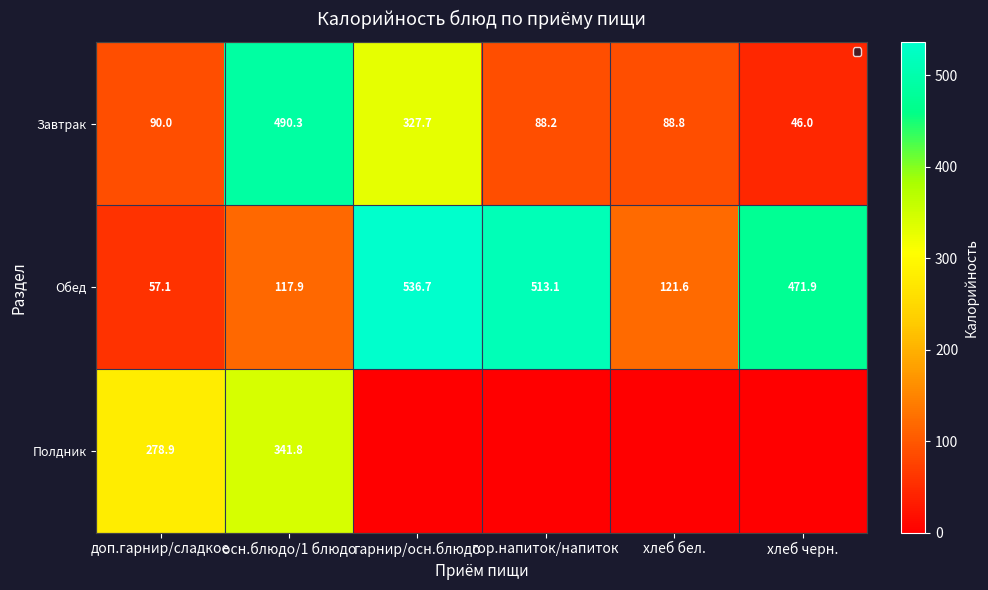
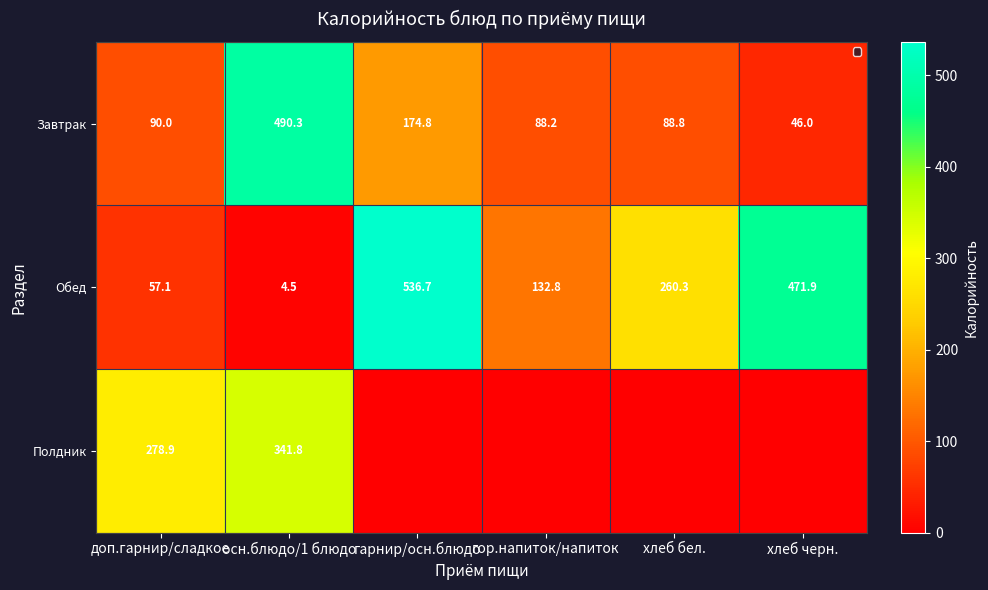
Завтрак, гарнир/осн.блюдо: 327.7 -> 174.8
Обед, осн.блюдо/1 блюдо: 117.9 -> 4.5
Обед, гор.напиток/напиток: 513.1 -> 132.8
Обед, хлеб бел.: 121.6 -> 260.3
